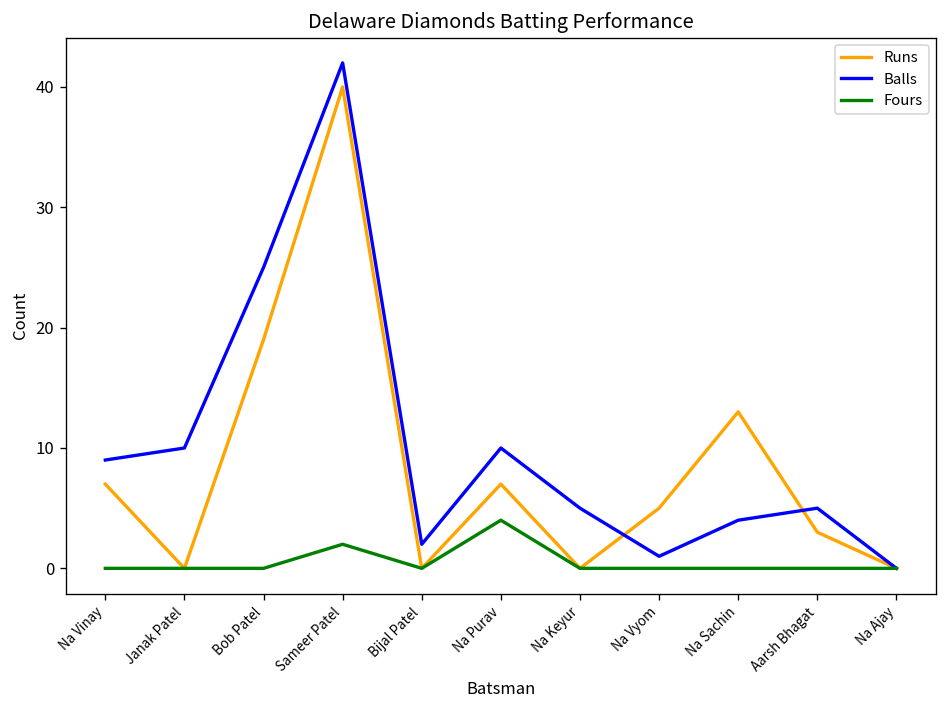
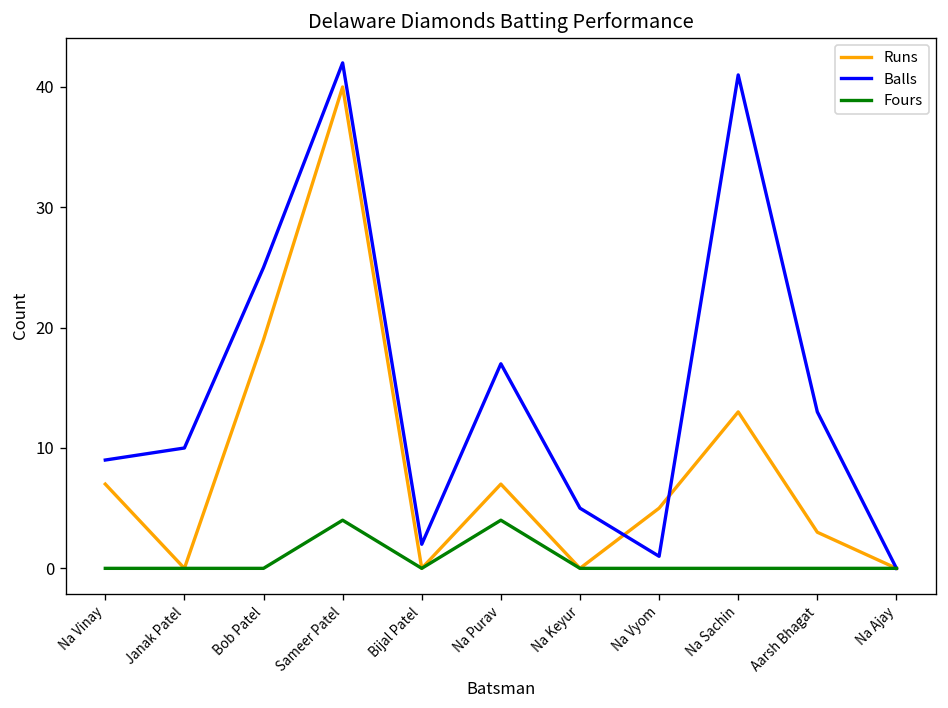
Fours, Sameer Patel: 2 -> 4
Balls, Na Purav: 10 -> 17
Balls, Na Sachin: 4 -> 41
Balls, Aarsh Bhagat: 5 -> 13
